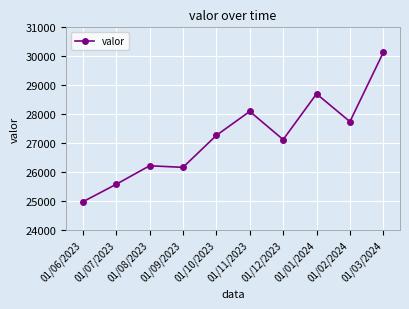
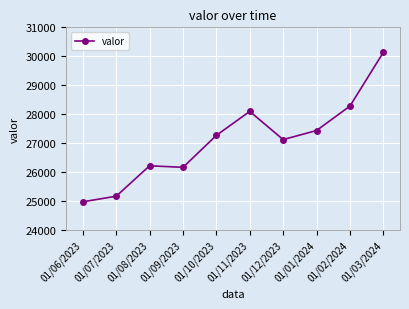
01/07/2023: 25600 -> 25200
01/01/2024: 28700 -> 27400
01/02/2024: 27700 -> 28300
